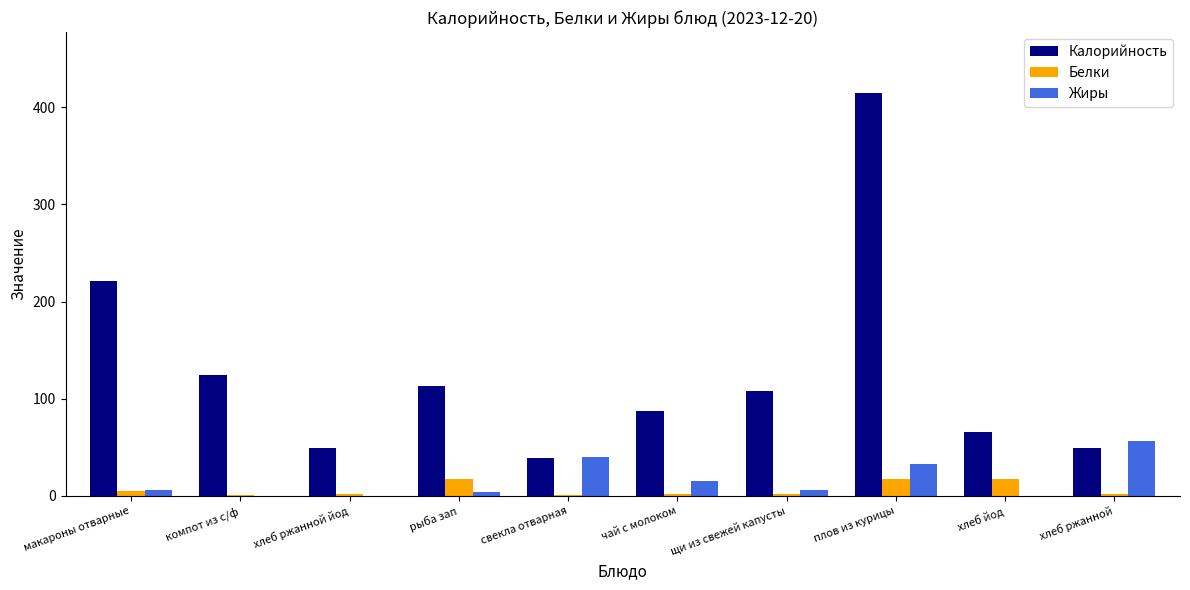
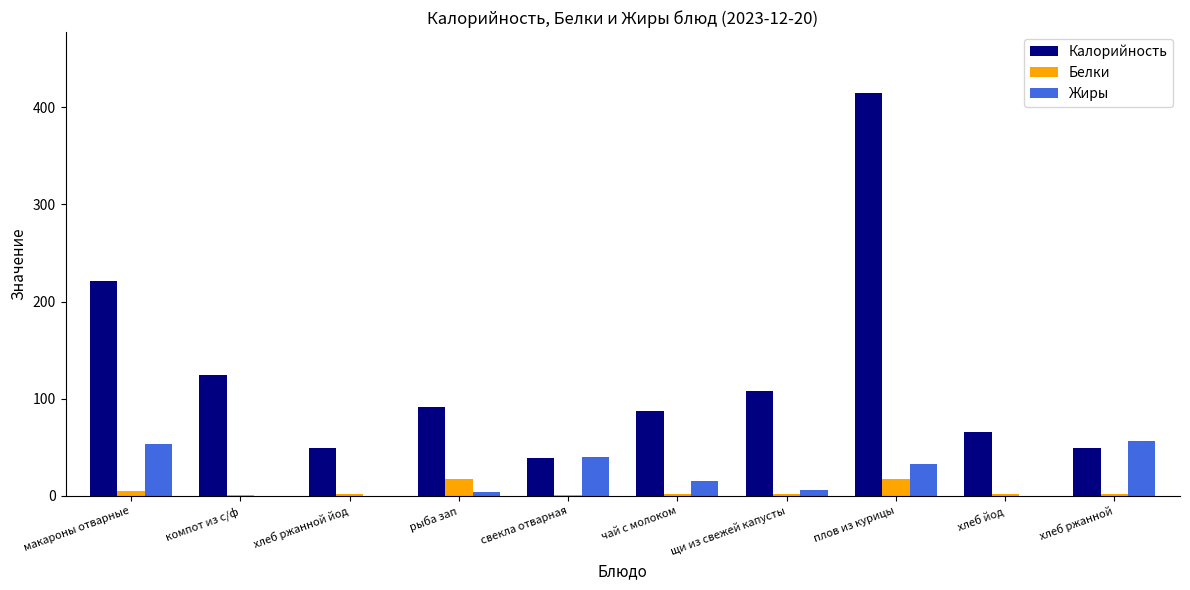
Жиры, макароны отварные: 10 -> 50
Калорийность, рыба зап: 110 -> 90
Белки, хлеб йод: 20 -> 0
